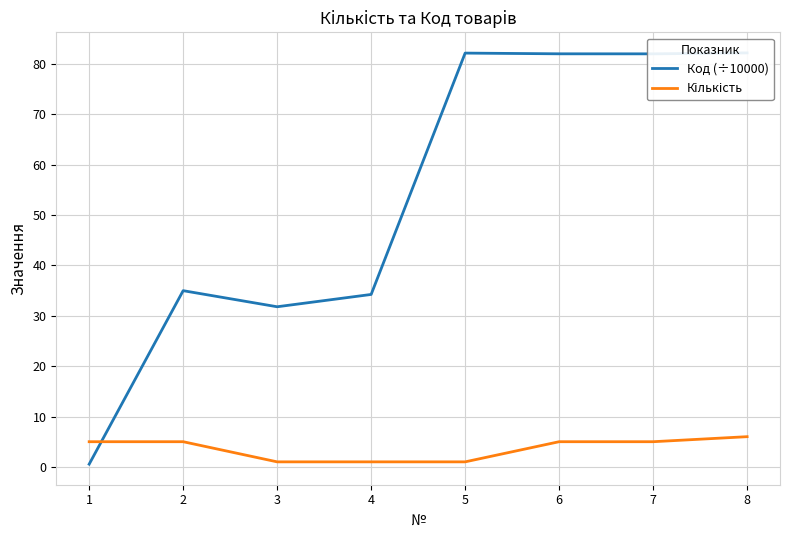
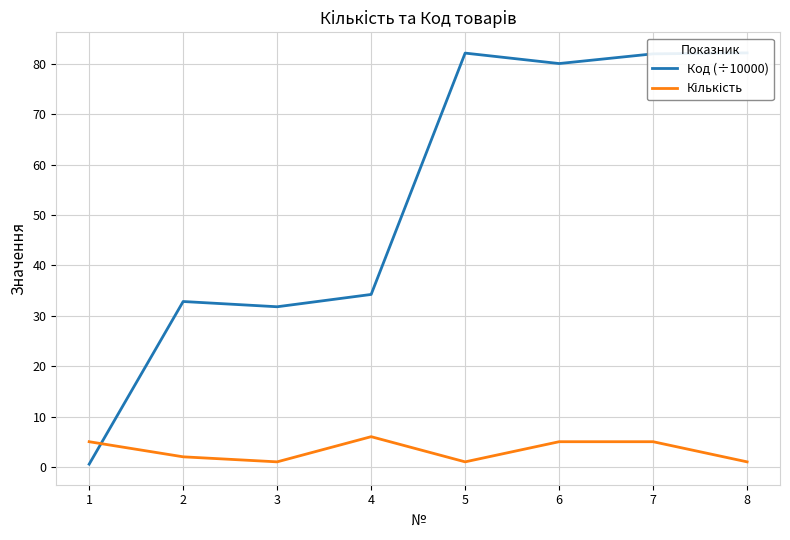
Код (÷10000), 2: 35 -> 33
Кількість, 2: 5 -> 2
Кількість, 4: 1 -> 6
Код (÷10000), 6: 82 -> 80
Кількість, 8: 6 -> 1
